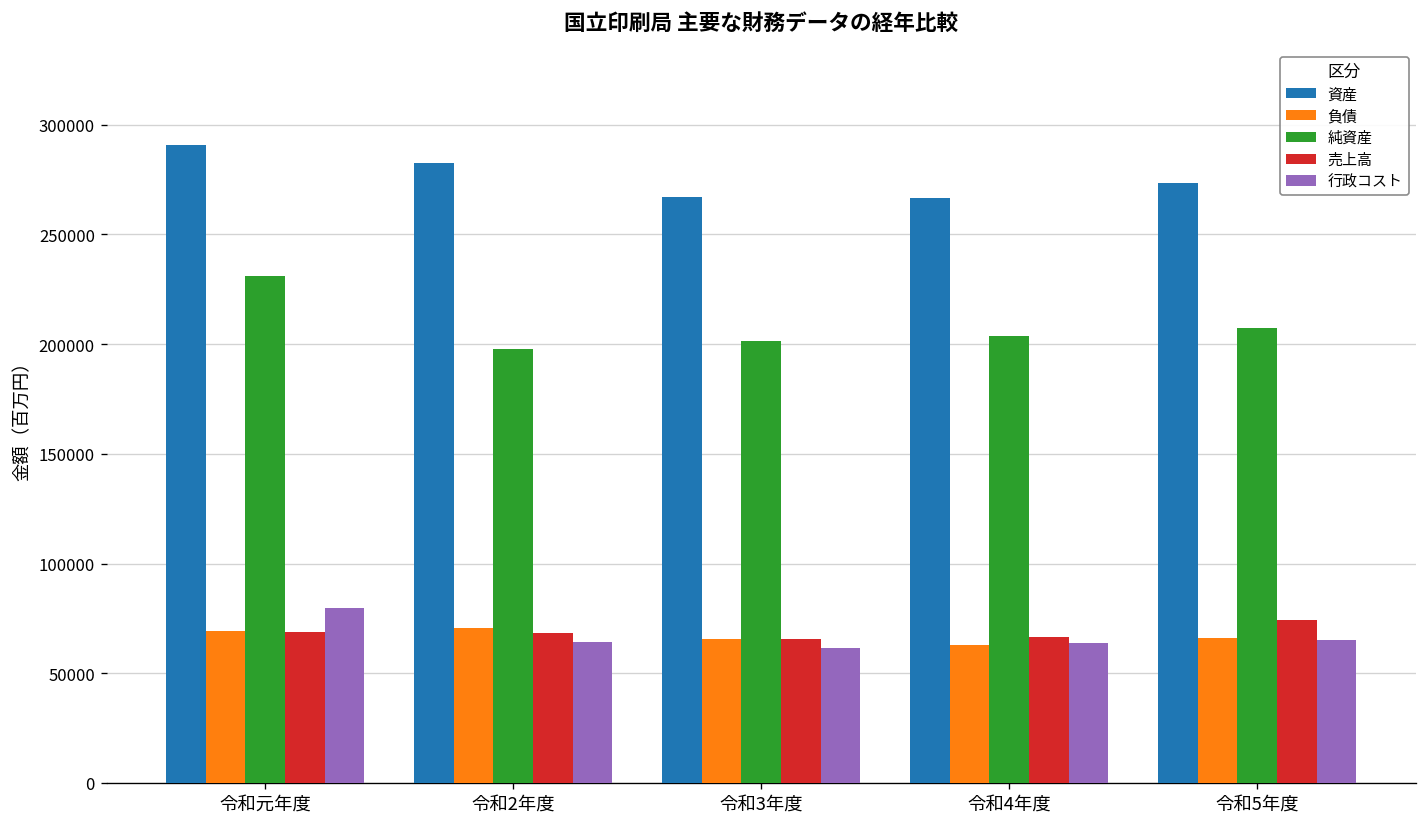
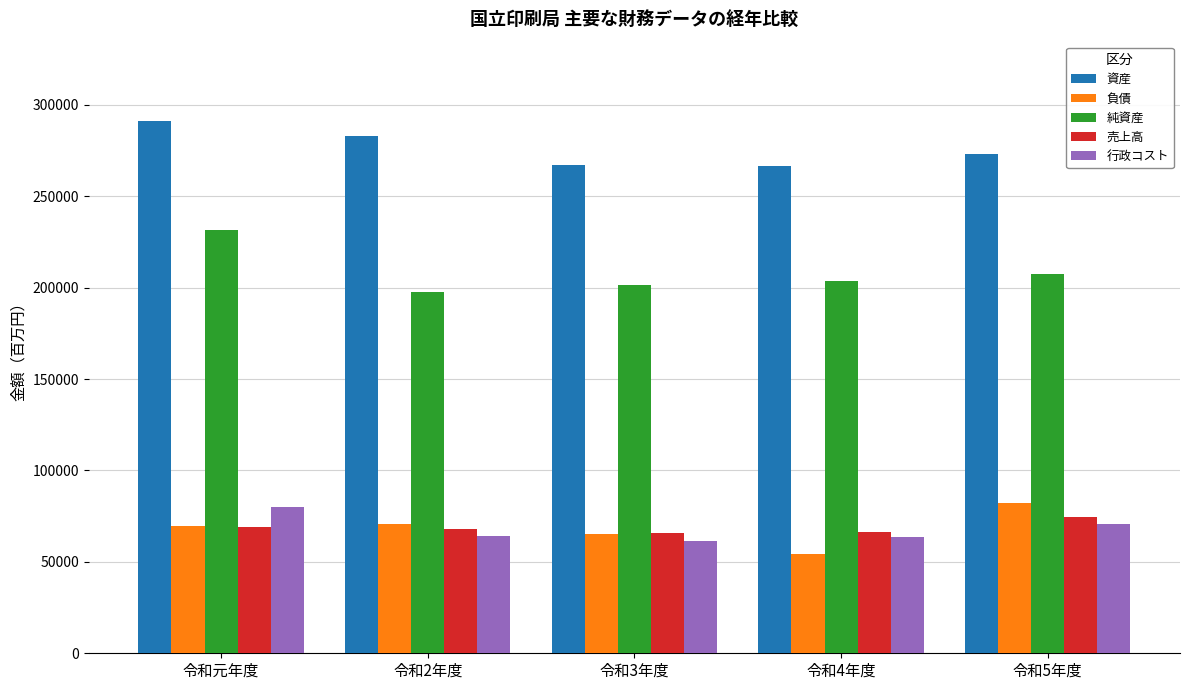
負債, 令和4年度: 63000 -> 54000
負債, 令和5年度: 66000 -> 82000
行政コスト, 令和5年度: 65000 -> 71000
